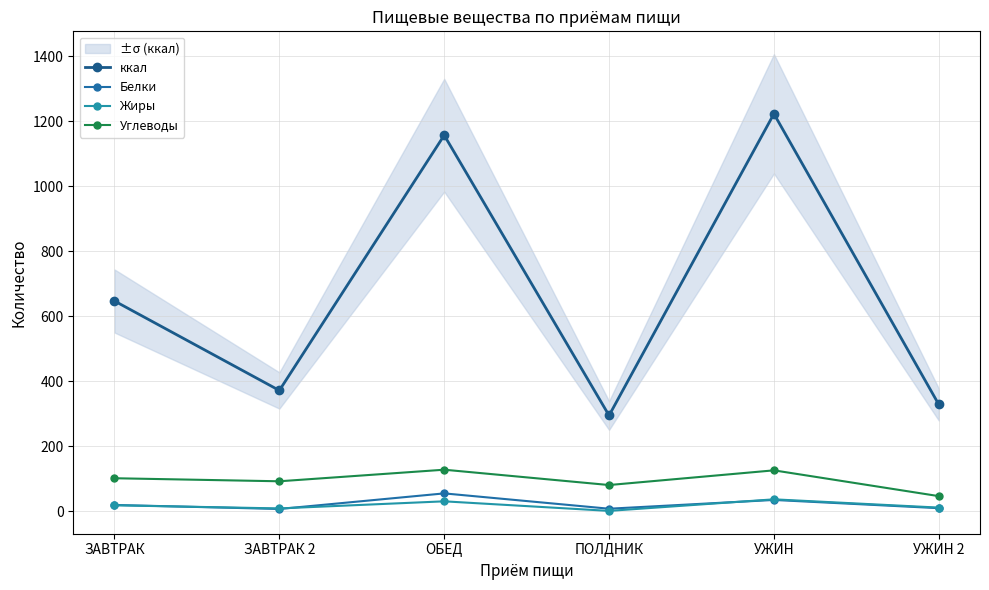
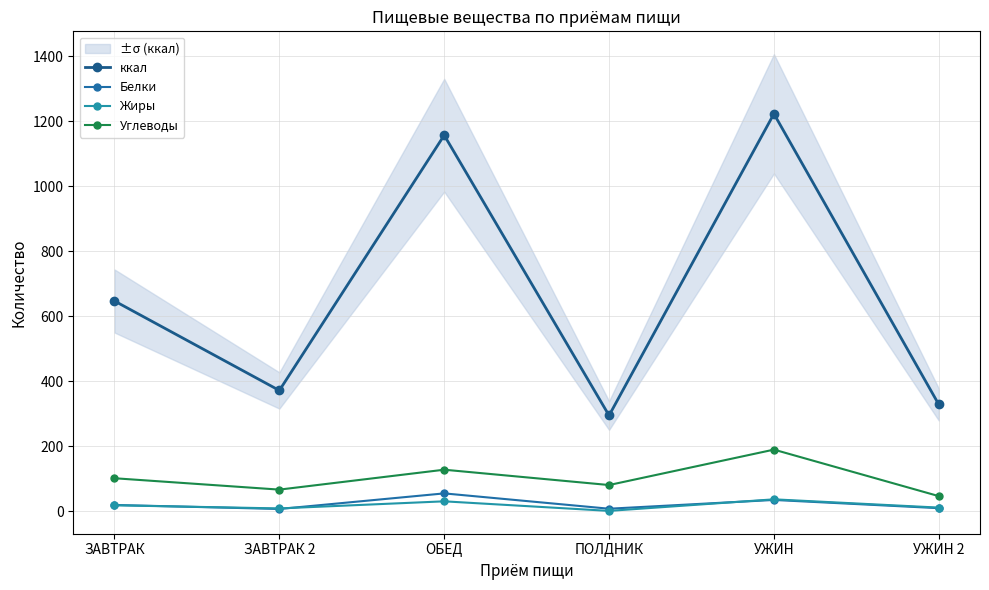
Углеводы, ЗАВТРАК 2: 90 -> 70
Углеводы, УЖИН: 130 -> 190
